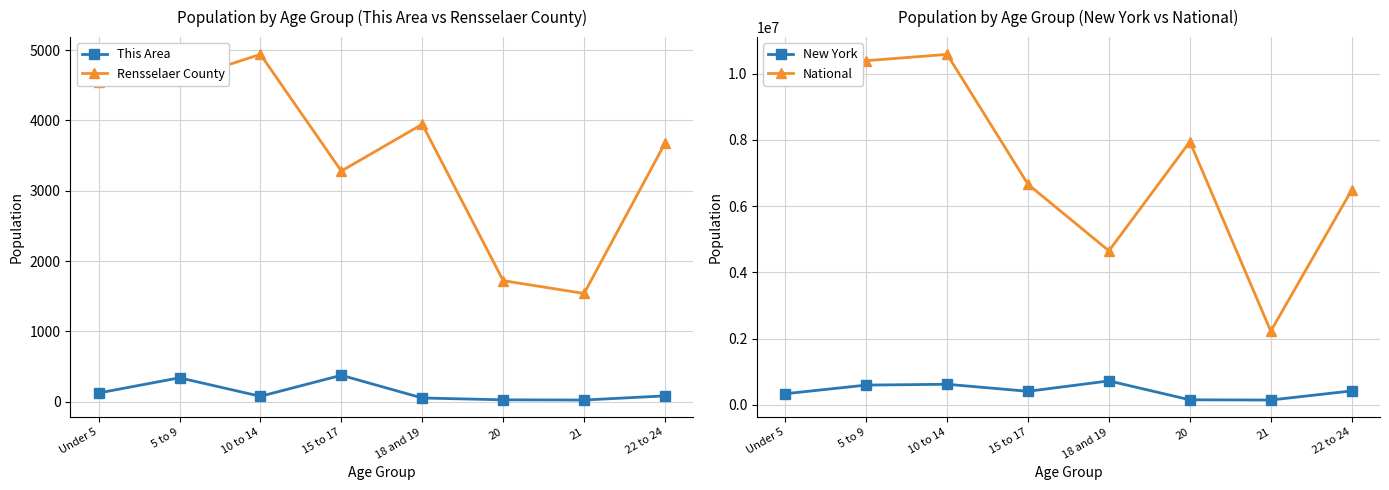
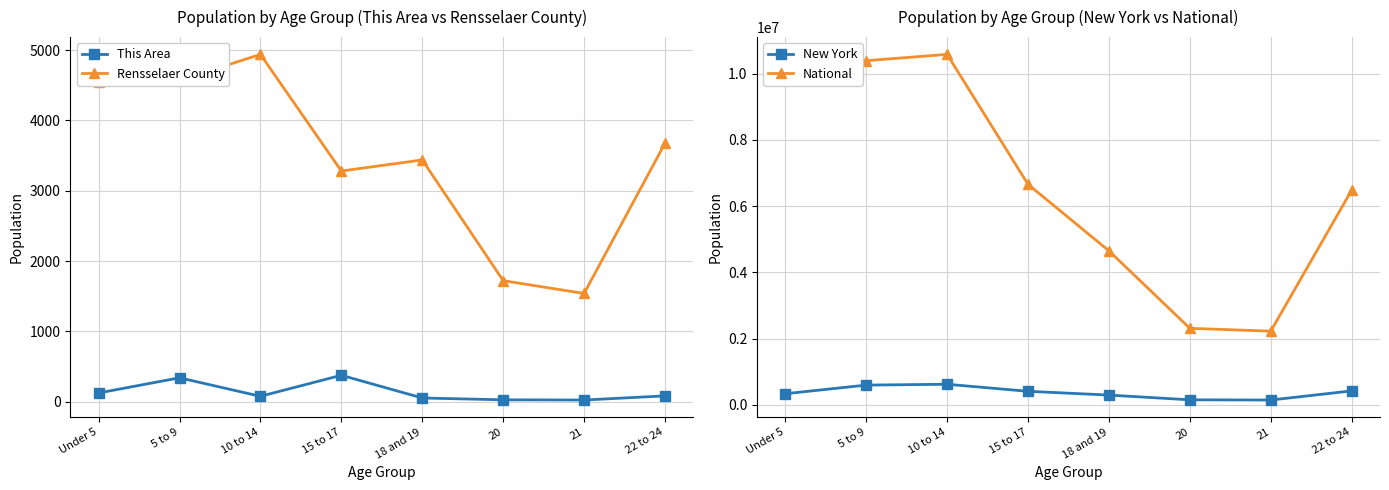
Population by Age Group (This Area vs Rensselaer County), Rensselaer County, 18 and 19: 3900 -> 3400
Population by Age Group (New York vs National), New York, 18 and 19: 700000 -> 300000
Population by Age Group (New York vs National), National, 20: 7900000 -> 2300000
